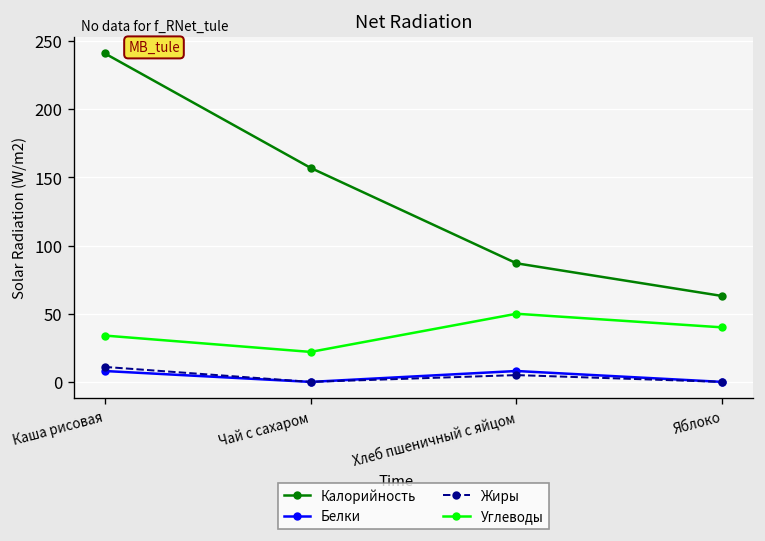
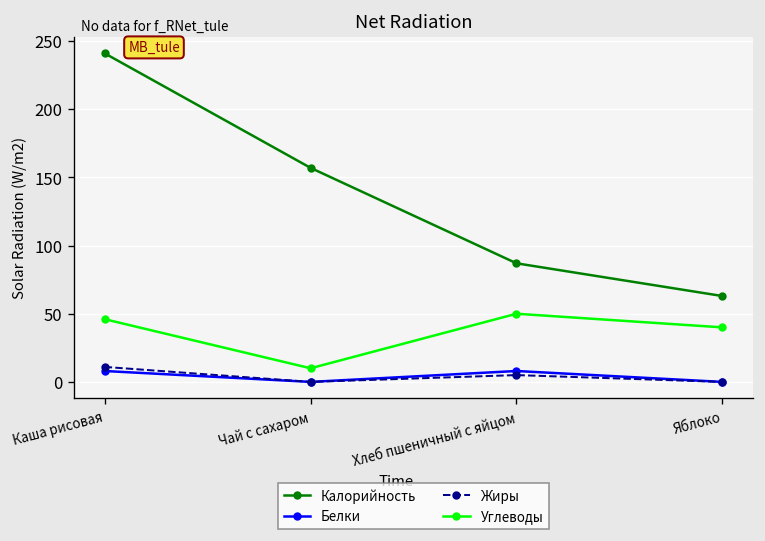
Углеводы, Каша рисовая: 34 -> 46
Углеводы, Чай с сахаром: 22 -> 10
